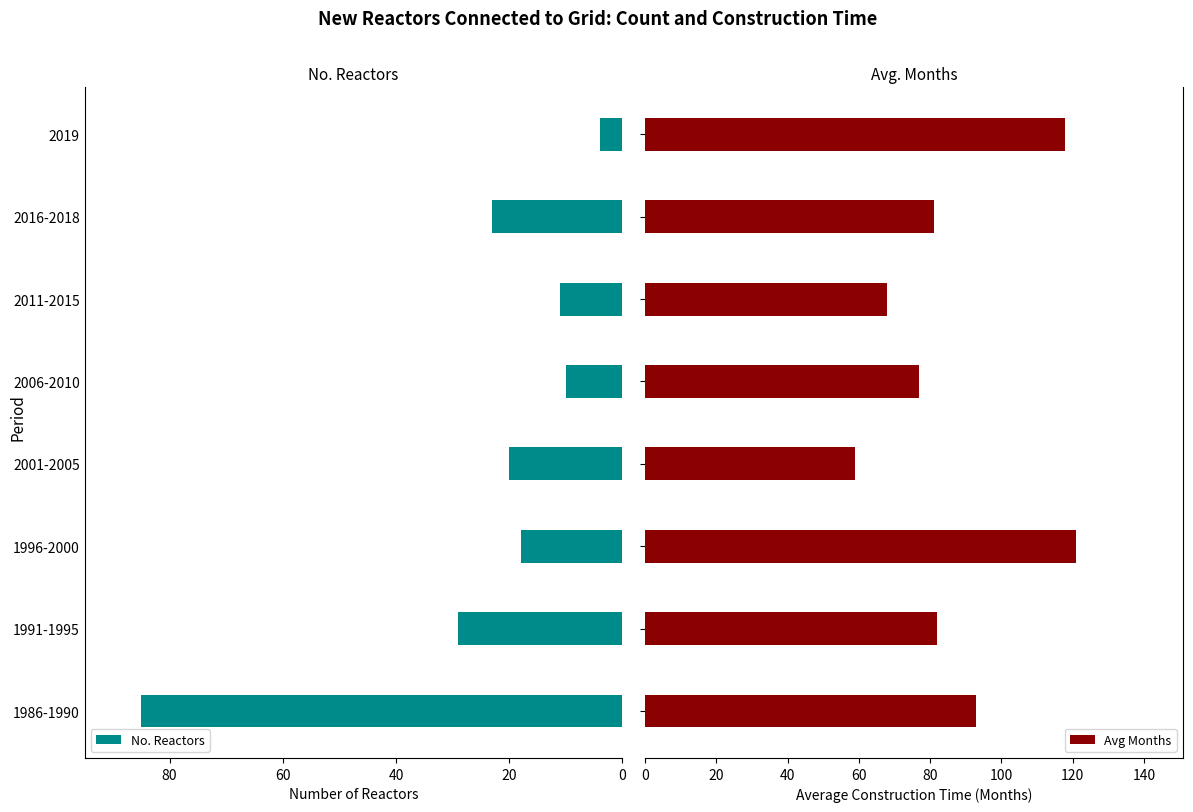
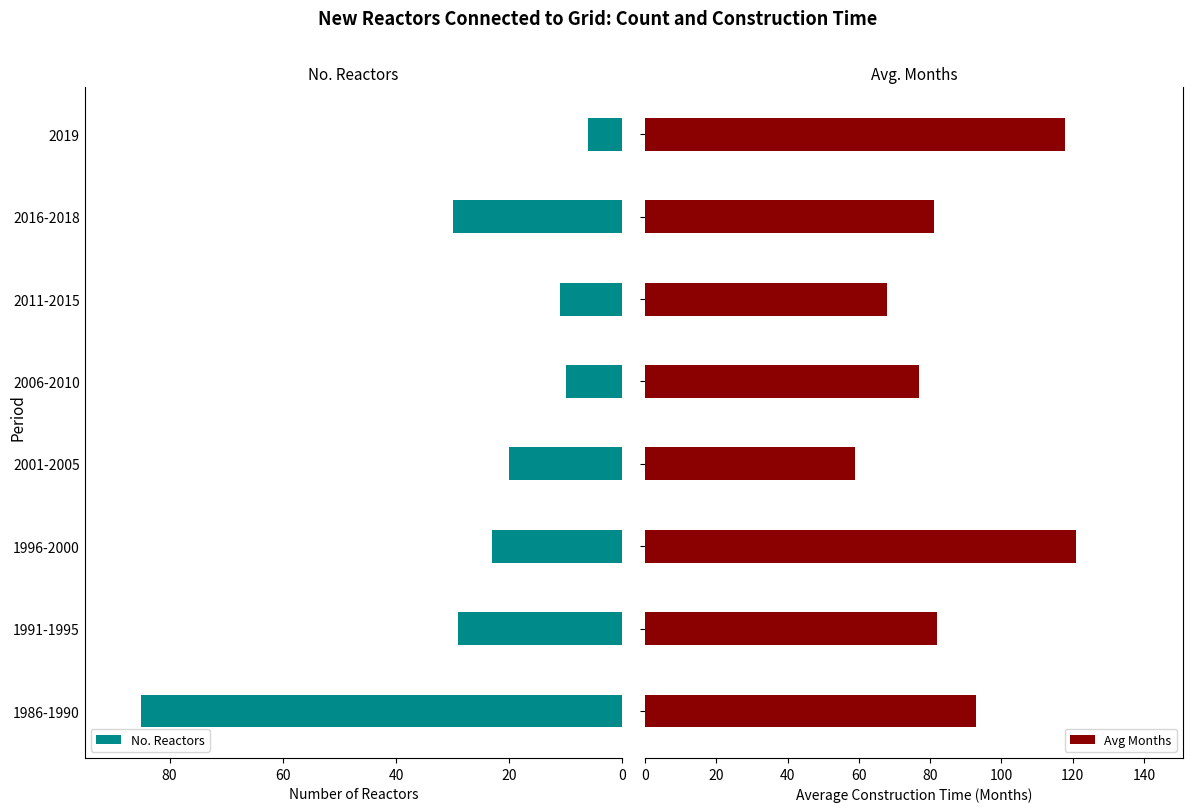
No. Reactors, 2019: 4 -> 6
No. Reactors, 2016-2018: 23 -> 30
No. Reactors, 1996-2000: 18 -> 23
